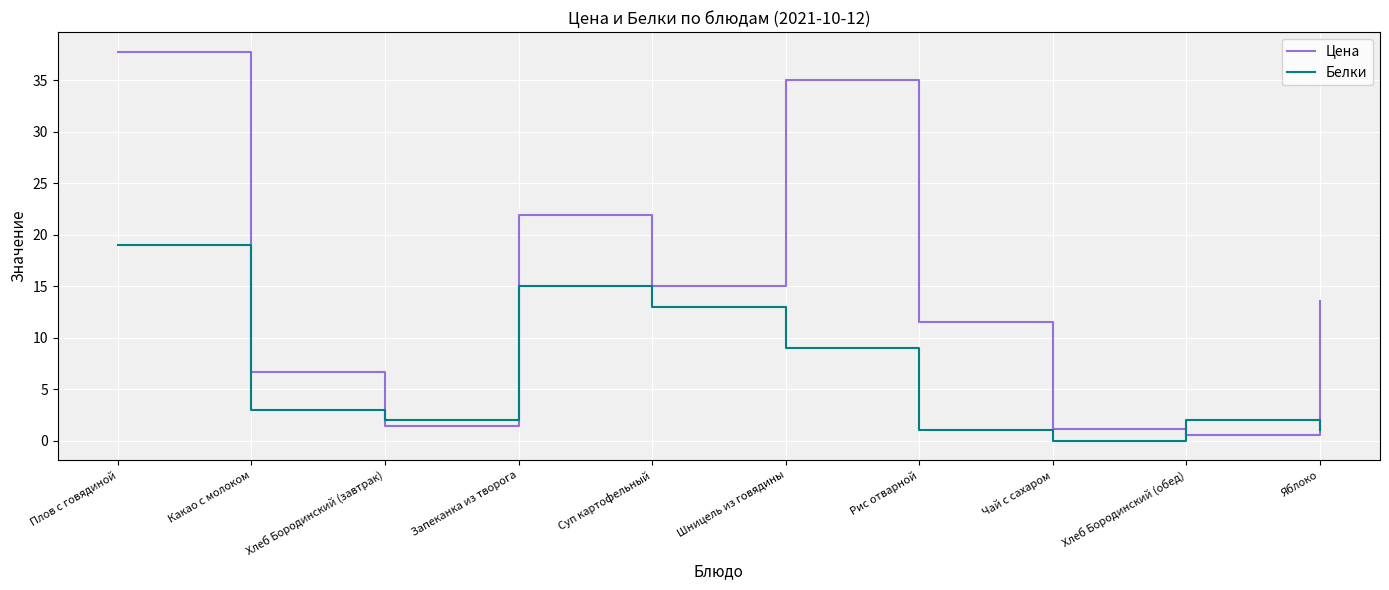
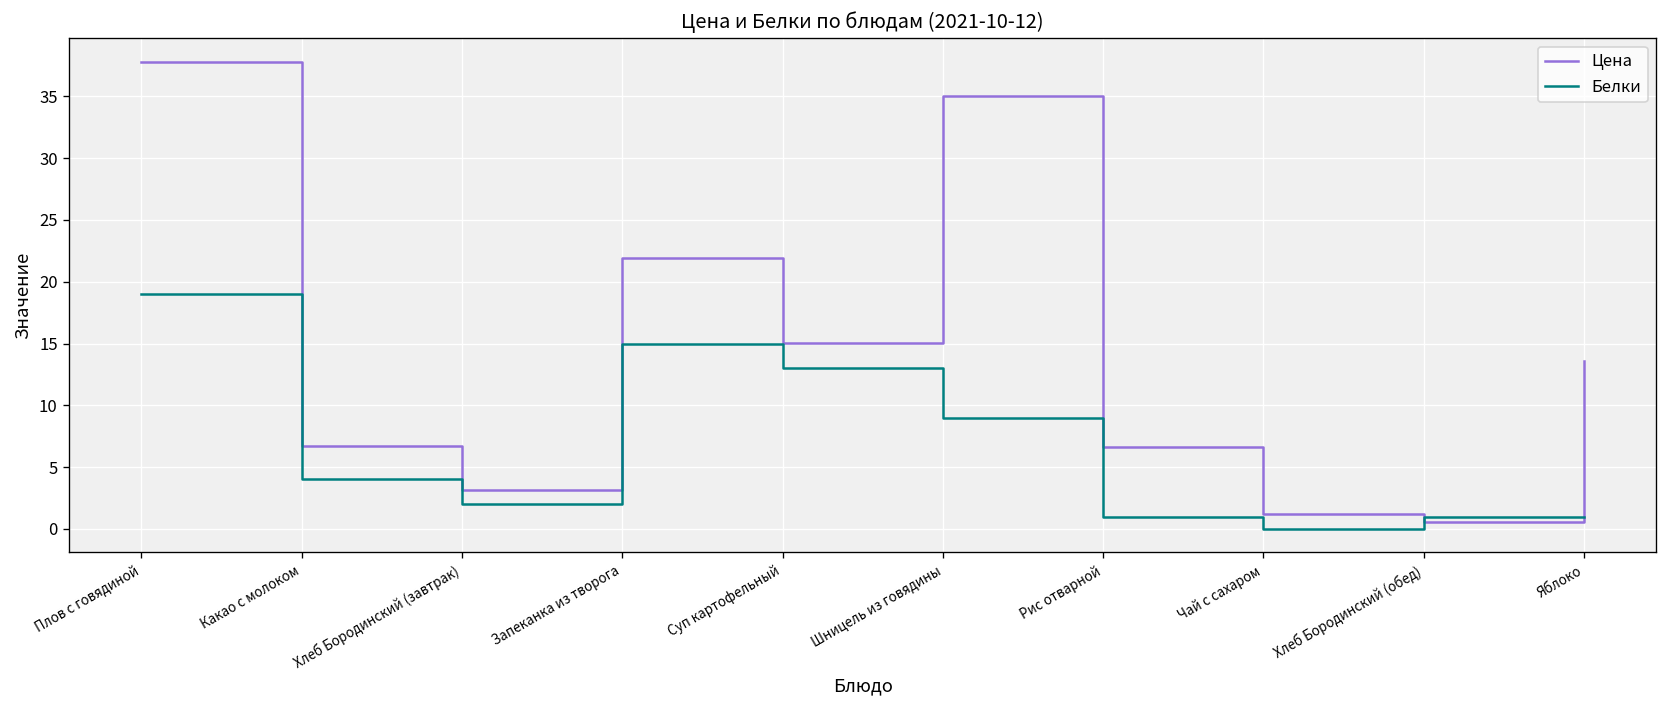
Белки, Какао с молоком: 3 -> 4
Цена, Хлеб Бородинский (завтрак): 1.5 -> 3.1
Цена, Рис отварной: 11.5 -> 6.6
Белки, Хлеб Бородинский (обед): 2 -> 1
